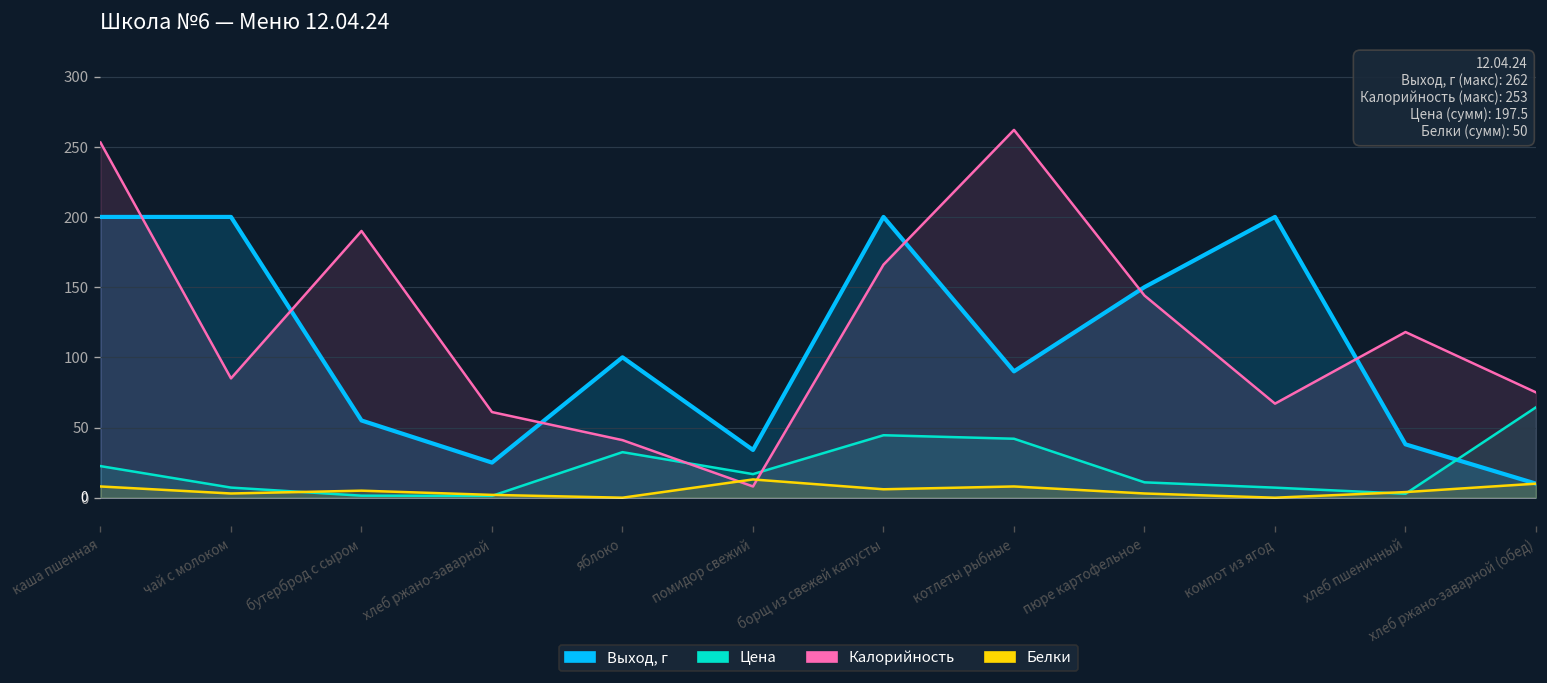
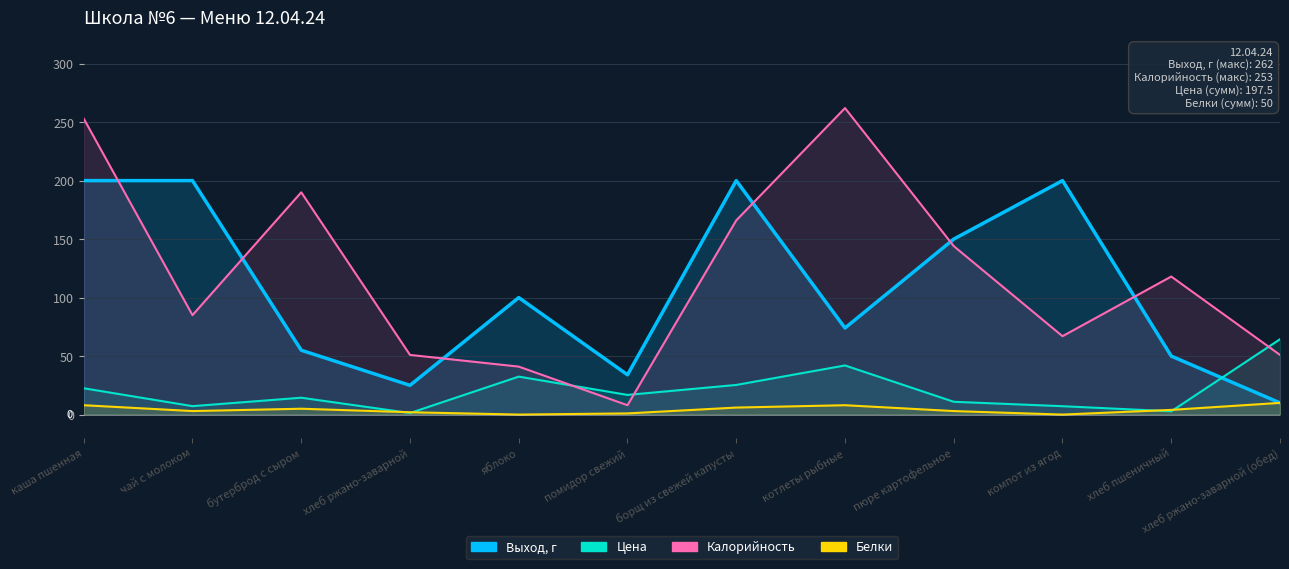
Цена, бутерброд с сыром: 1 -> 14
Калорийность, хлеб ржано-заварной: 61 -> 51
Белки, помидор свежий: 13 -> 1
Цена, борщ из свежей капусты: 44 -> 25
Выход, г, котлеты рыбные: 90 -> 74
Выход, г, хлеб пшеничный: 38 -> 50
Калорийность, хлеб ржано-заварной (обед): 75 -> 51
